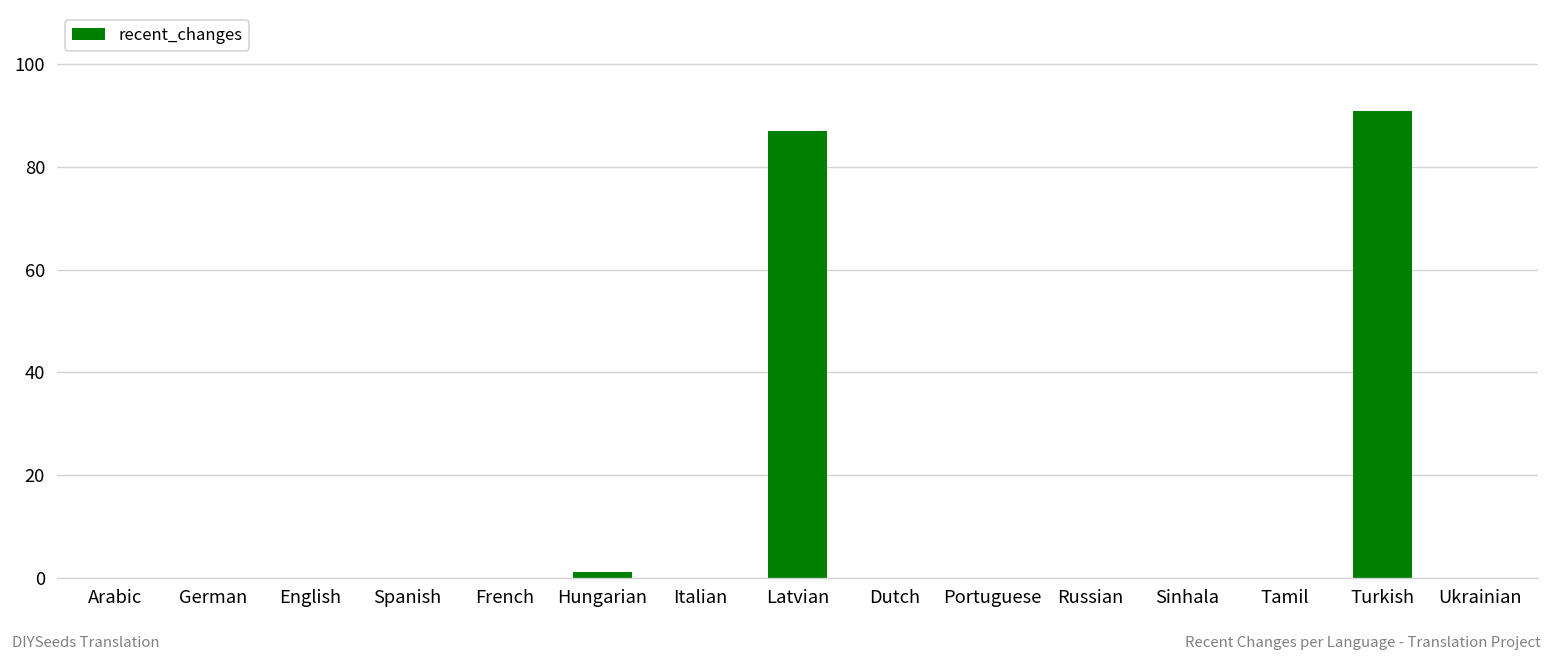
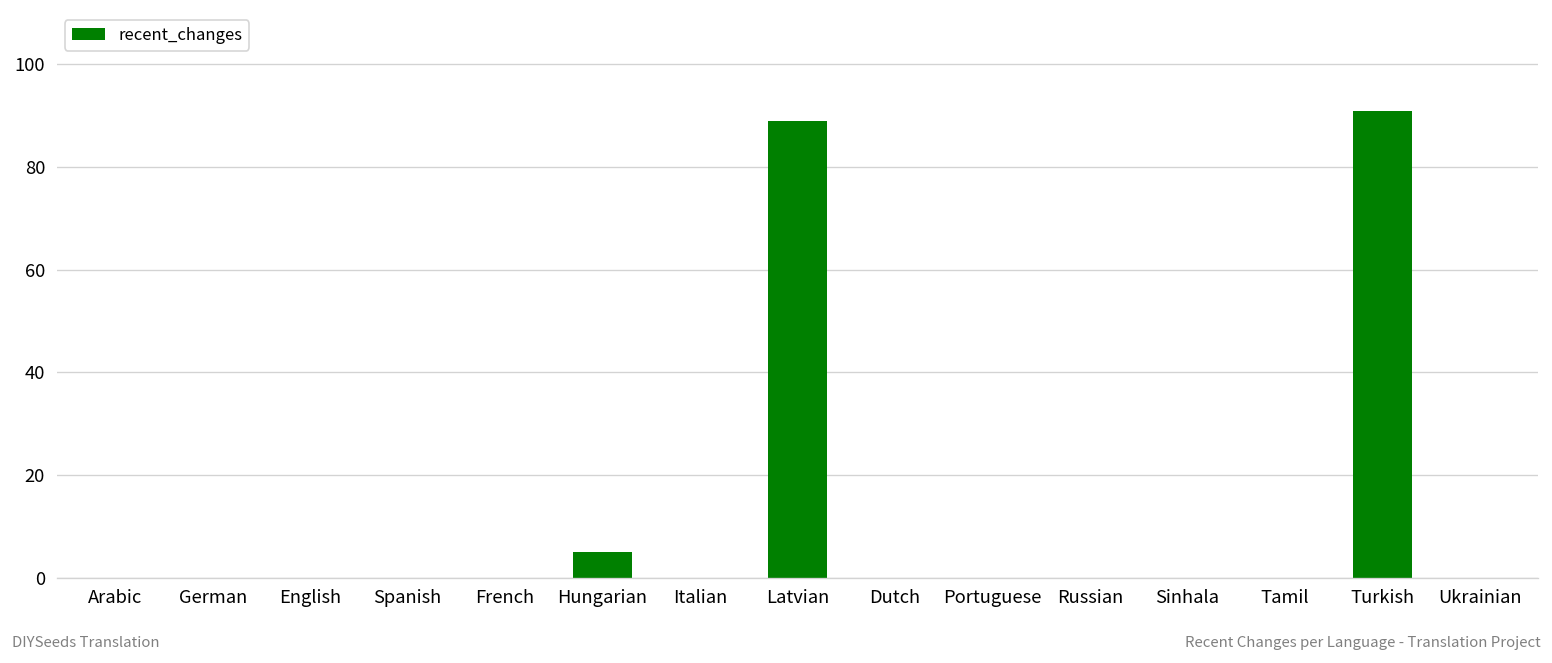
Hungarian: 1 -> 5
Latvian: 87 -> 89
